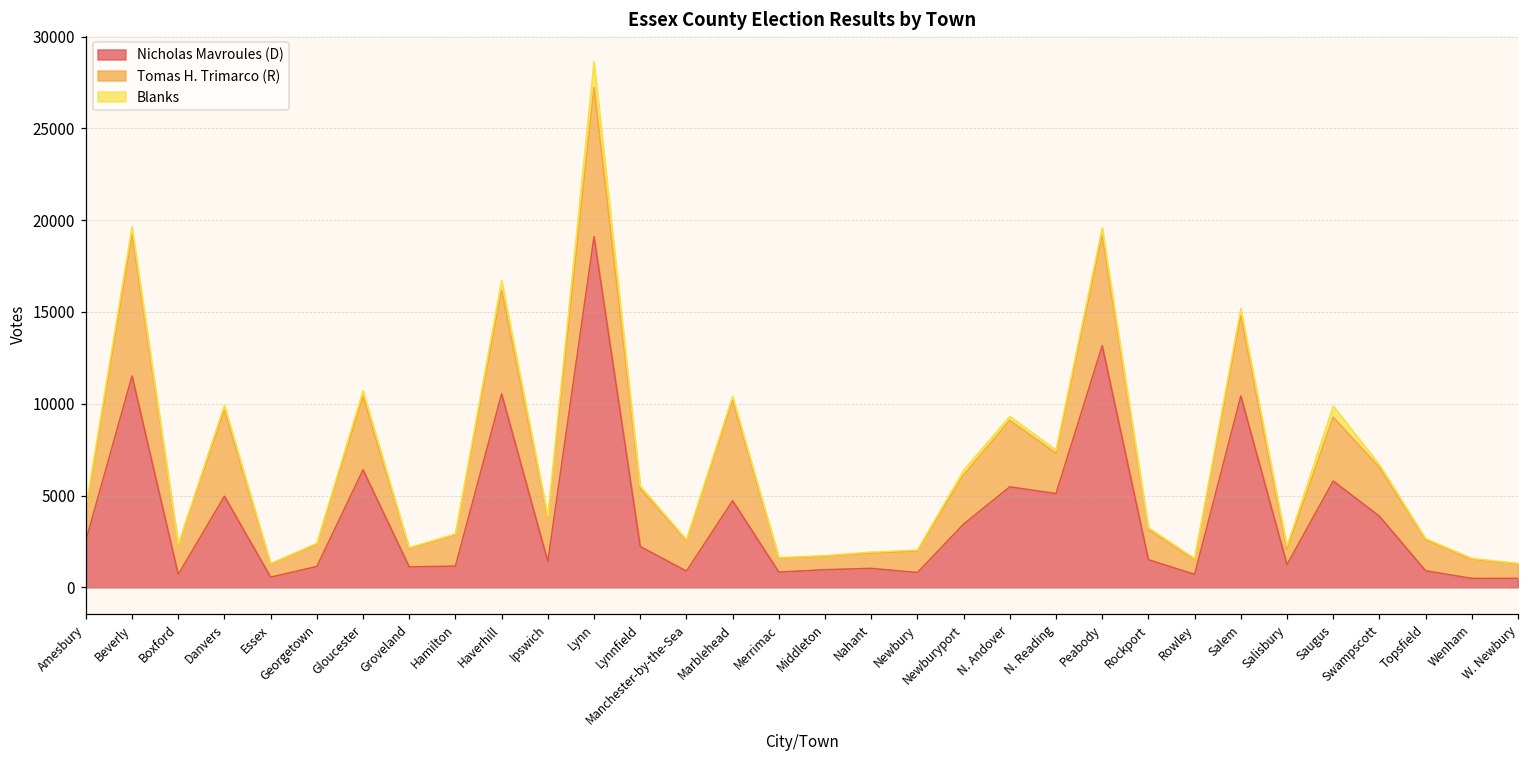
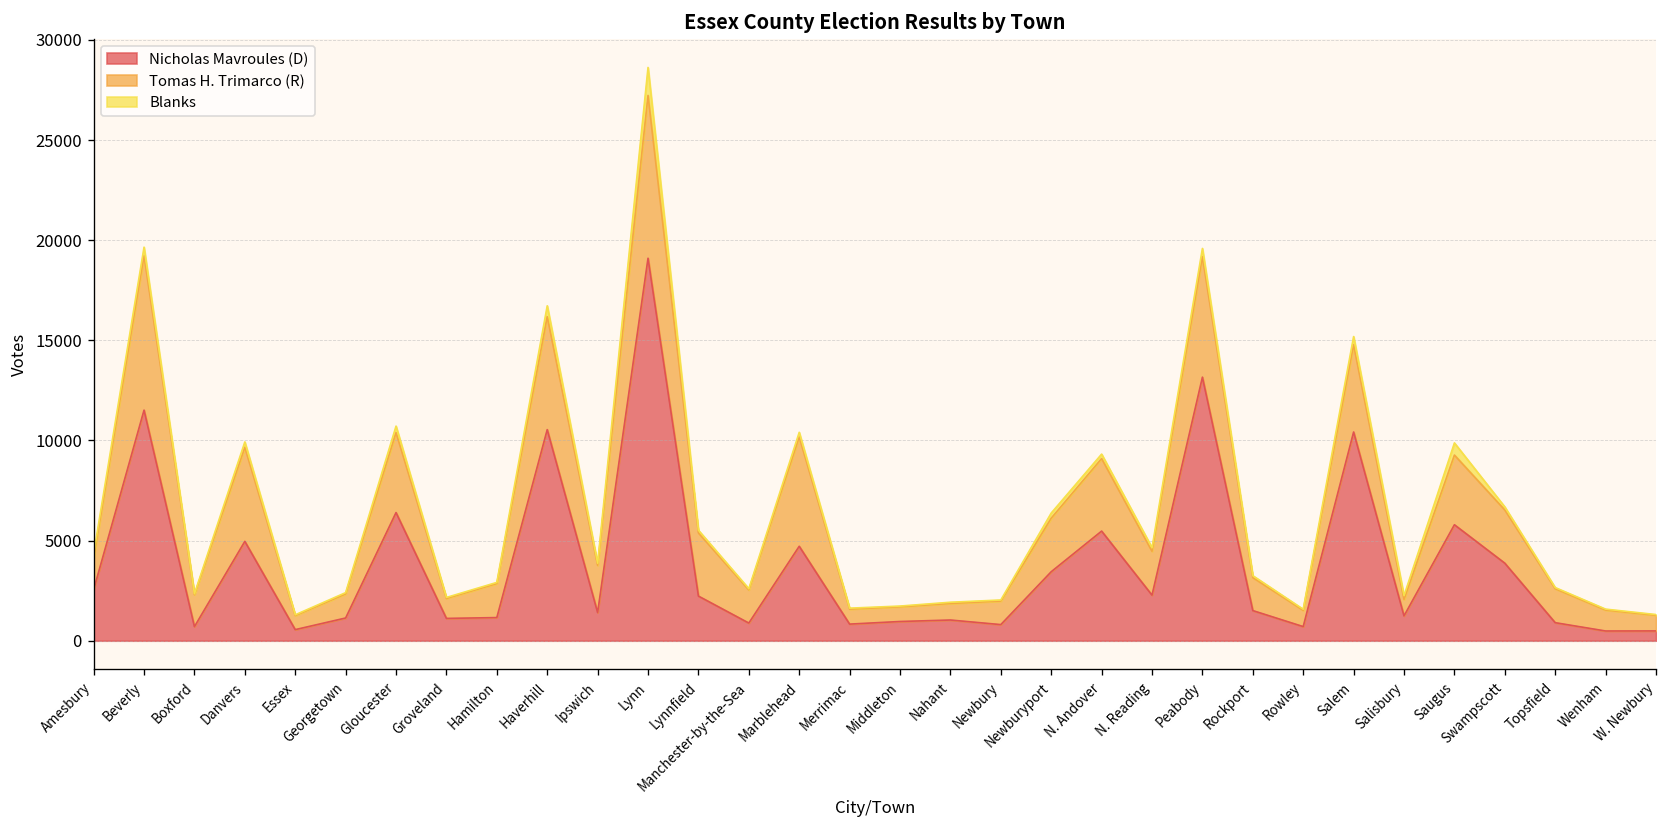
Nicholas Mavroules (D), N. Reading: 5100 -> 2300
